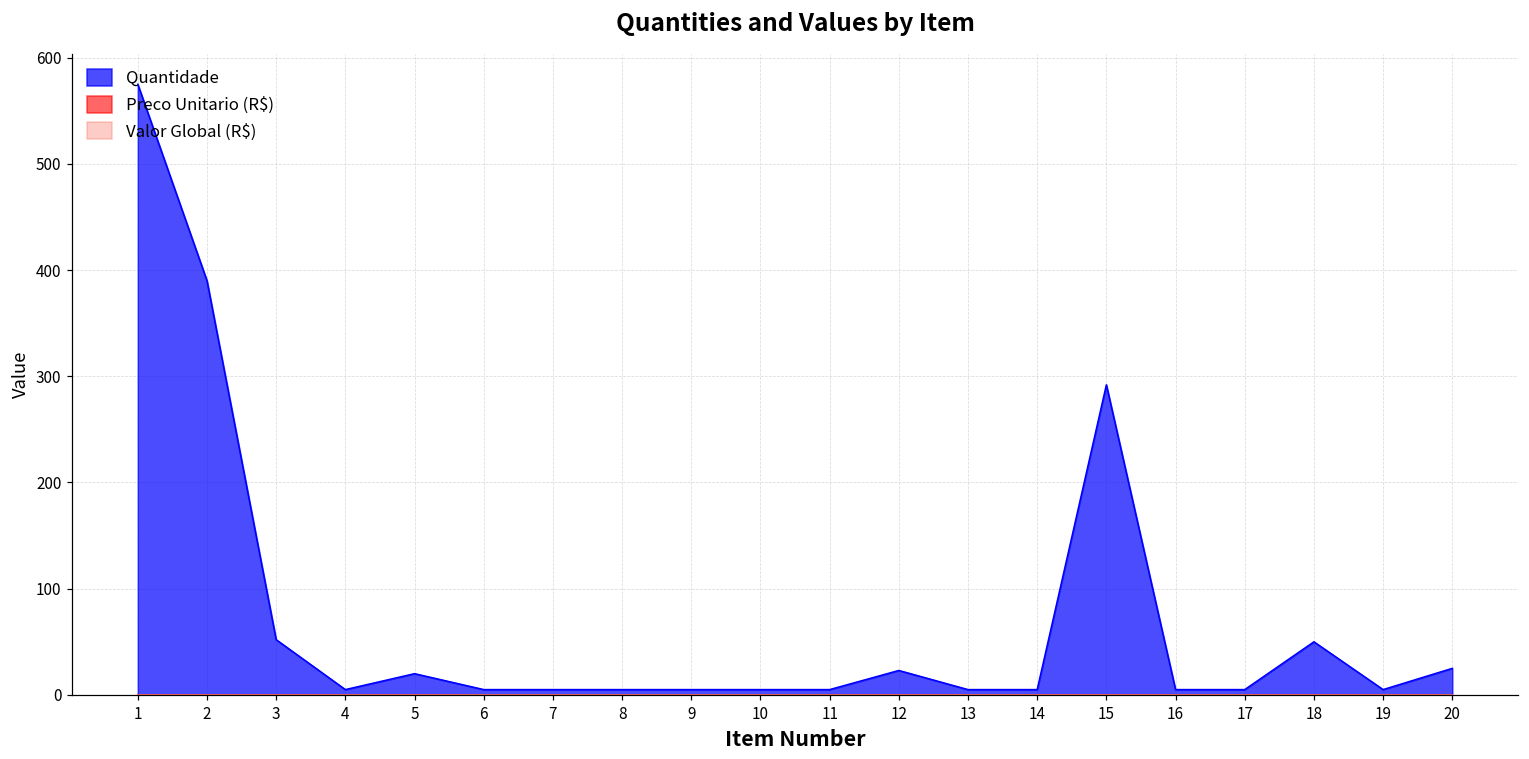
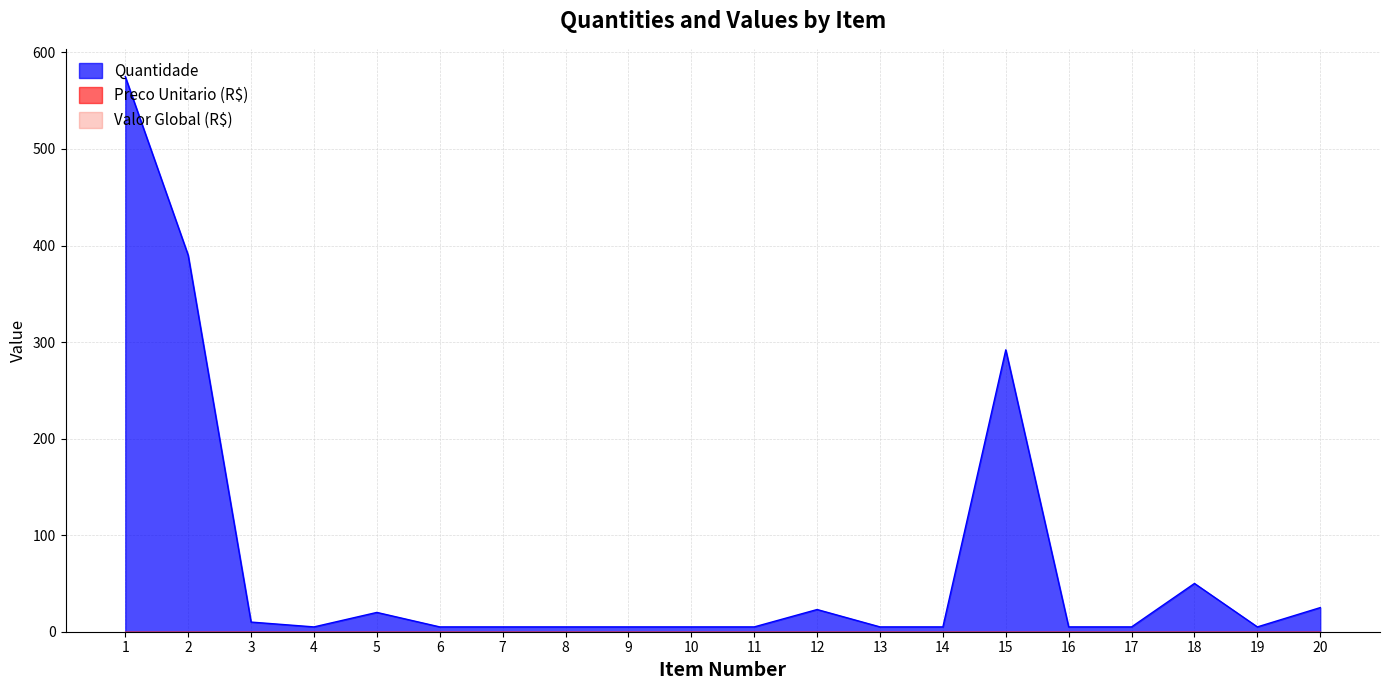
Quantidade, 3: 50 -> 10
